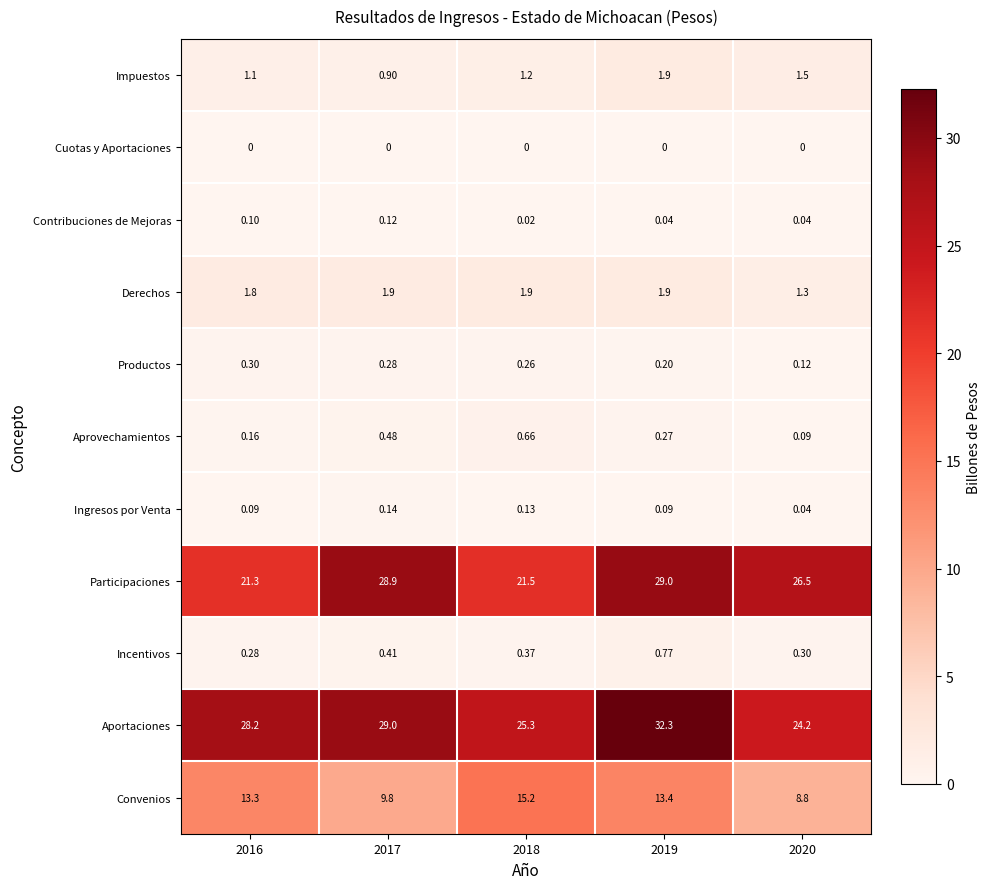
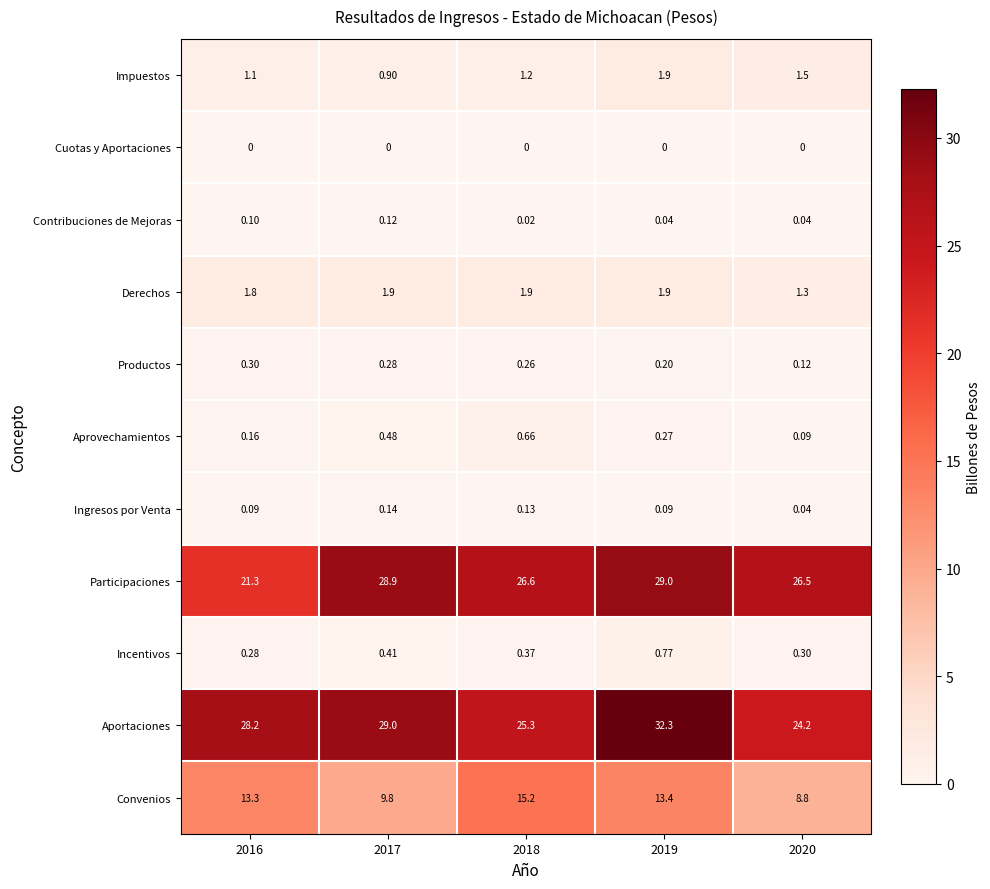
Participaciones, 2018: 21.5 -> 26.6
